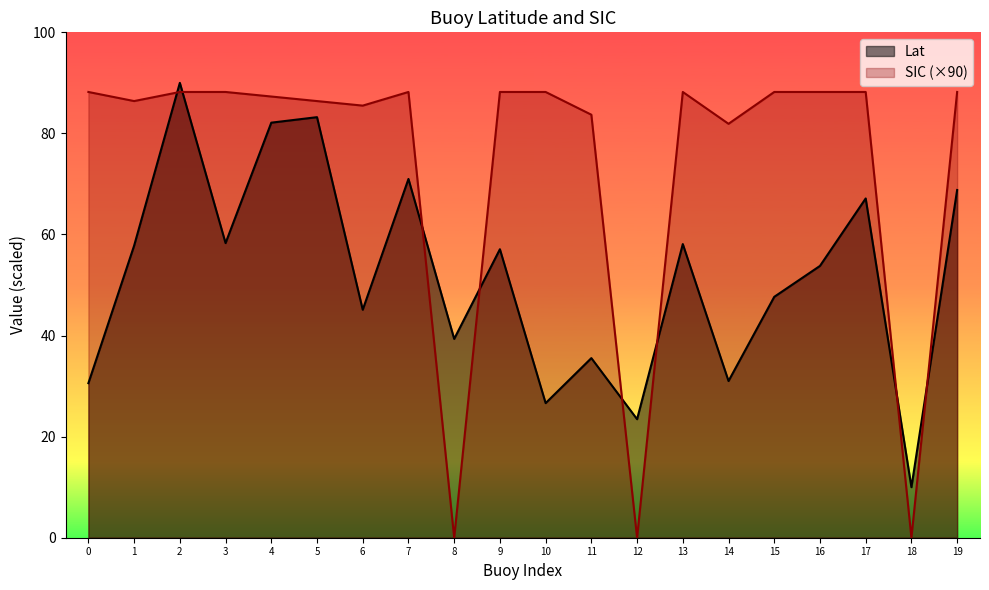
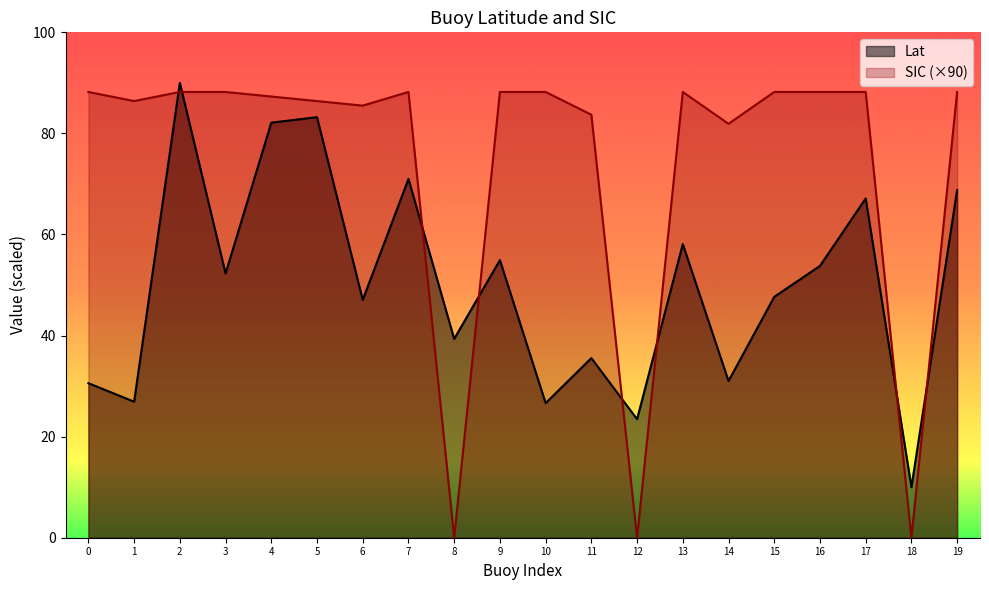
Lat, 1: 58 -> 27
Lat, 3: 58 -> 52
Lat, 6: 45 -> 47
Lat, 9: 57 -> 55
